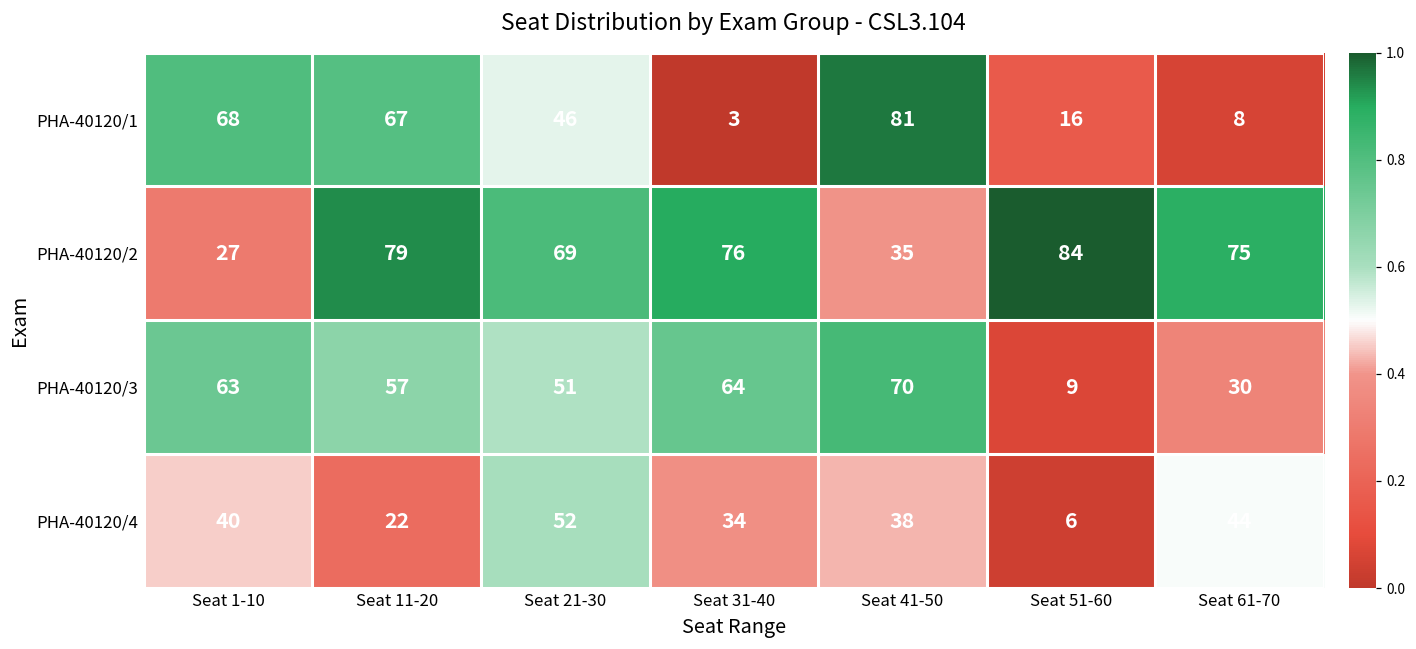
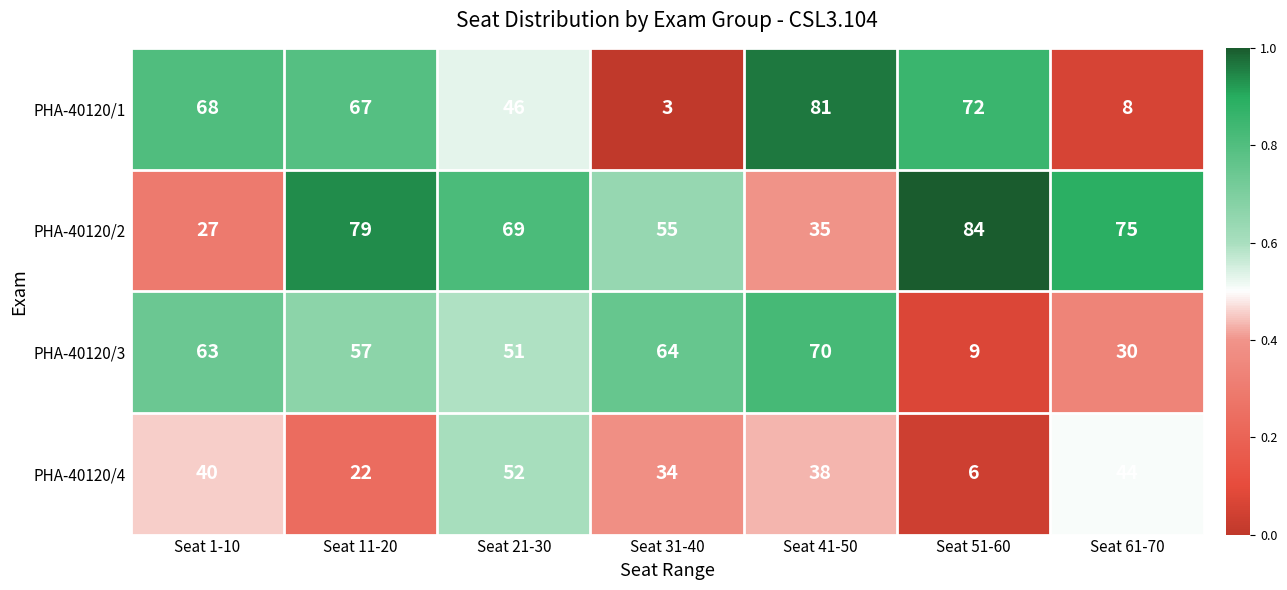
PHA-40120/1, Seat 51-60: 16 -> 72
PHA-40120/2, Seat 31-40: 76 -> 55
